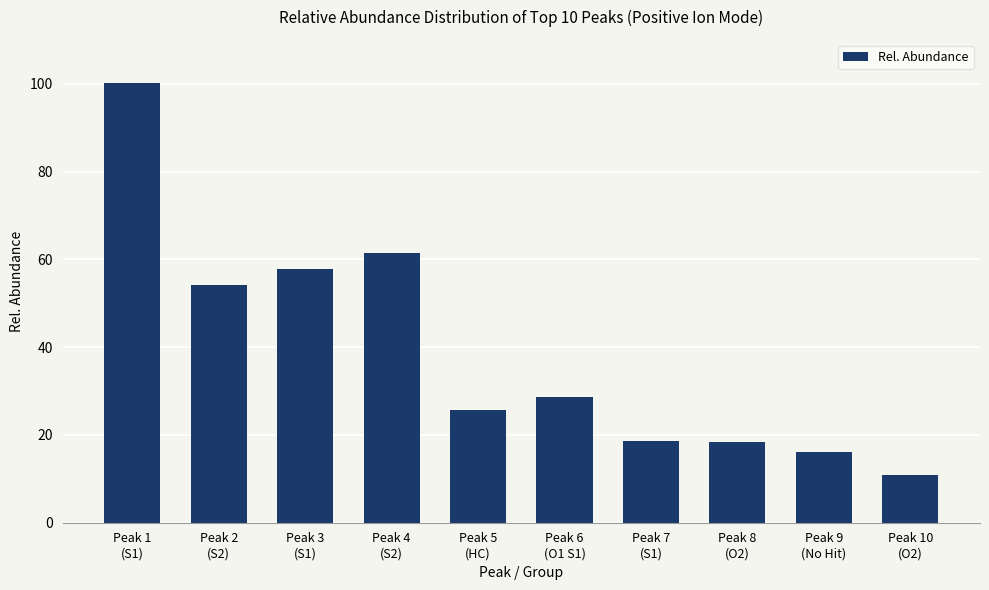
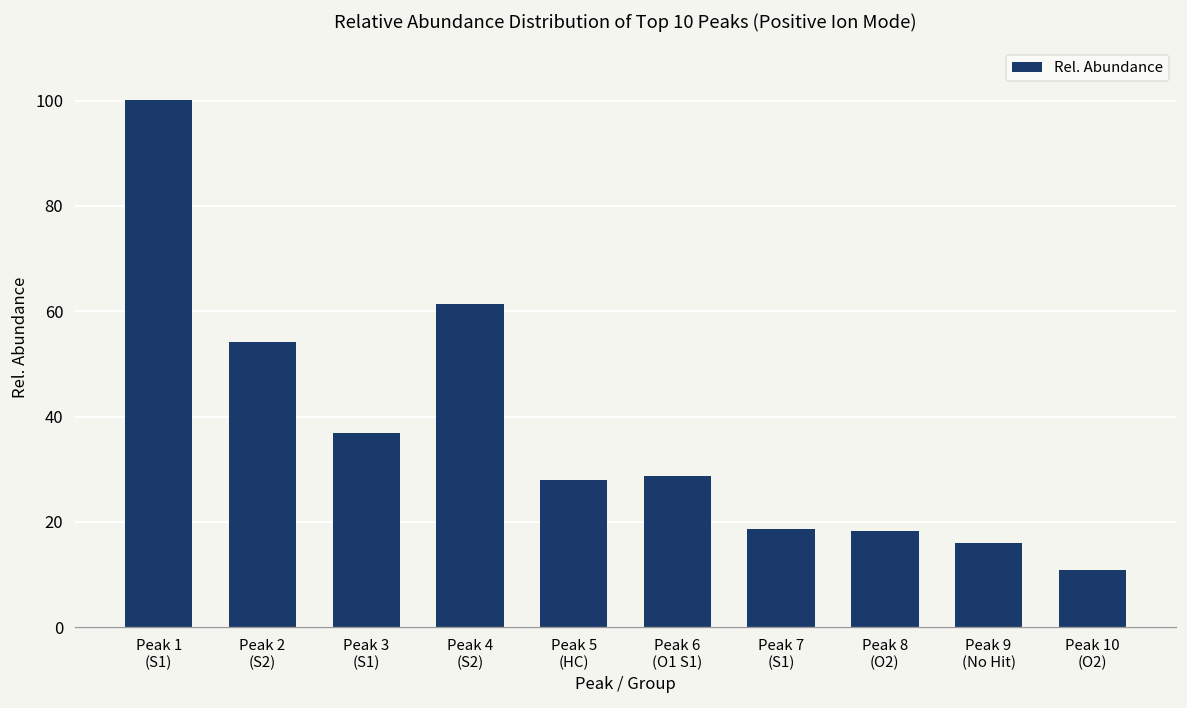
Peak 3 (S1): 58 -> 37
Peak 5 (HC): 26 -> 28
